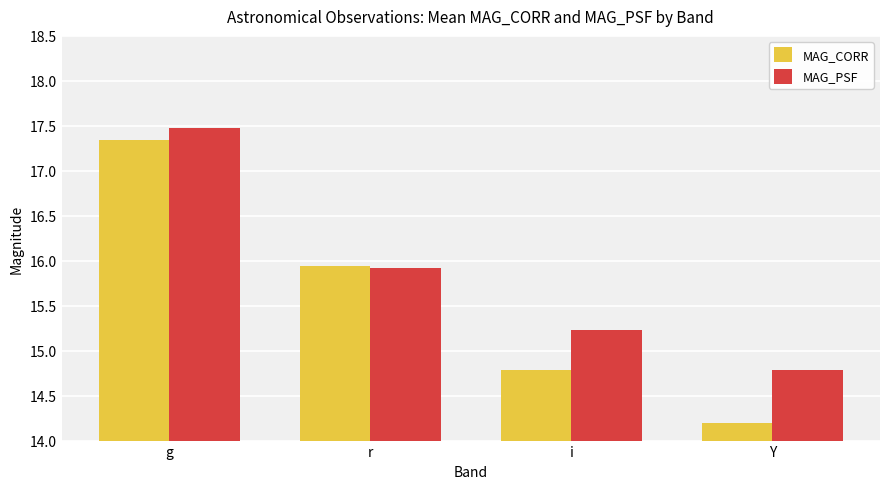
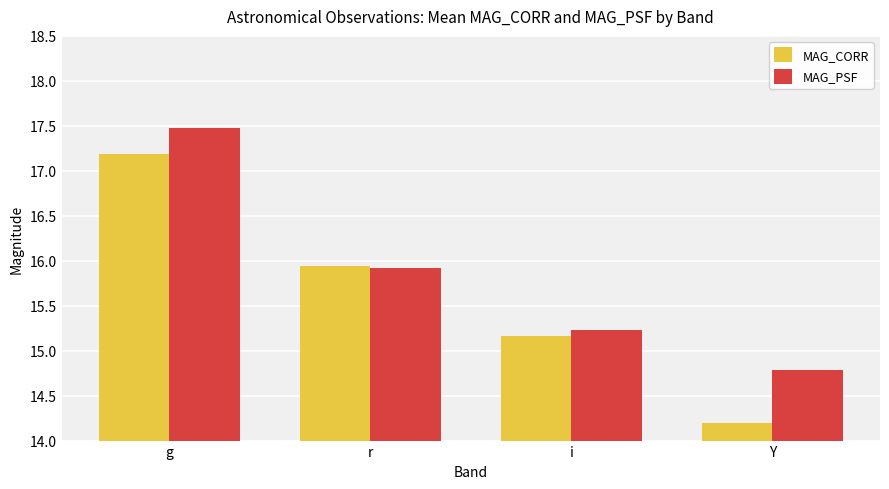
MAG_CORR, g: 17.3 -> 17.2
MAG_CORR, i: 14.8 -> 15.2
